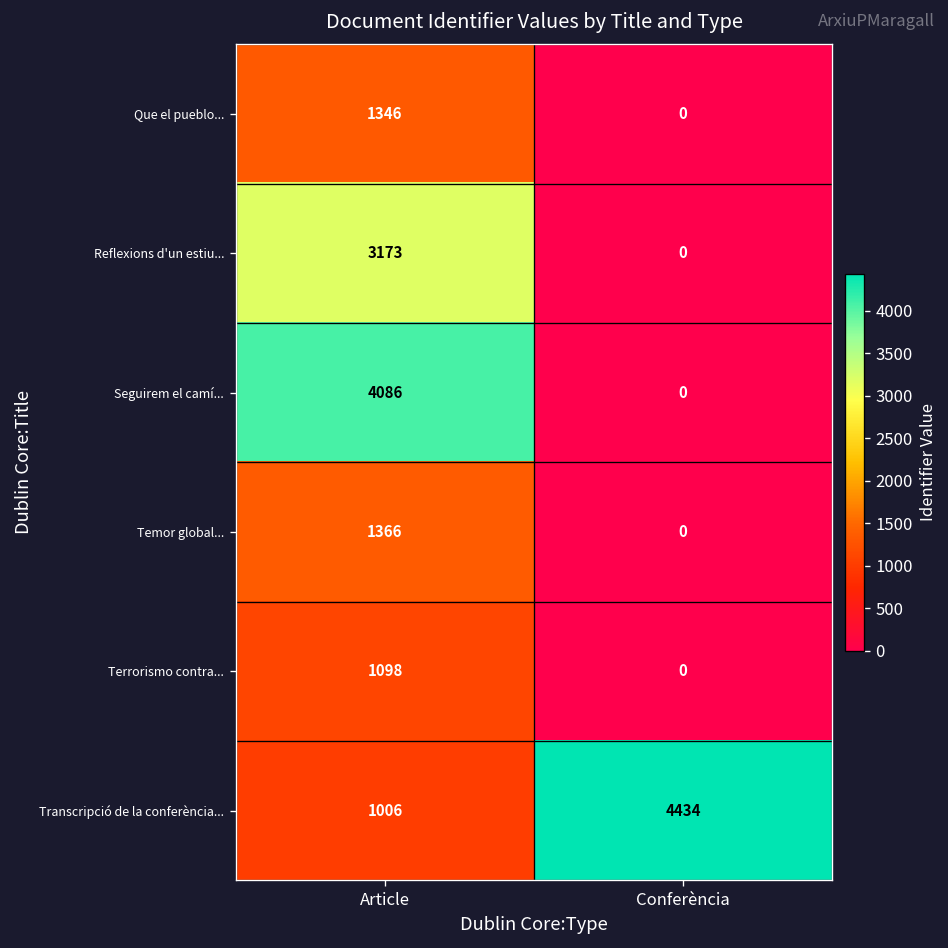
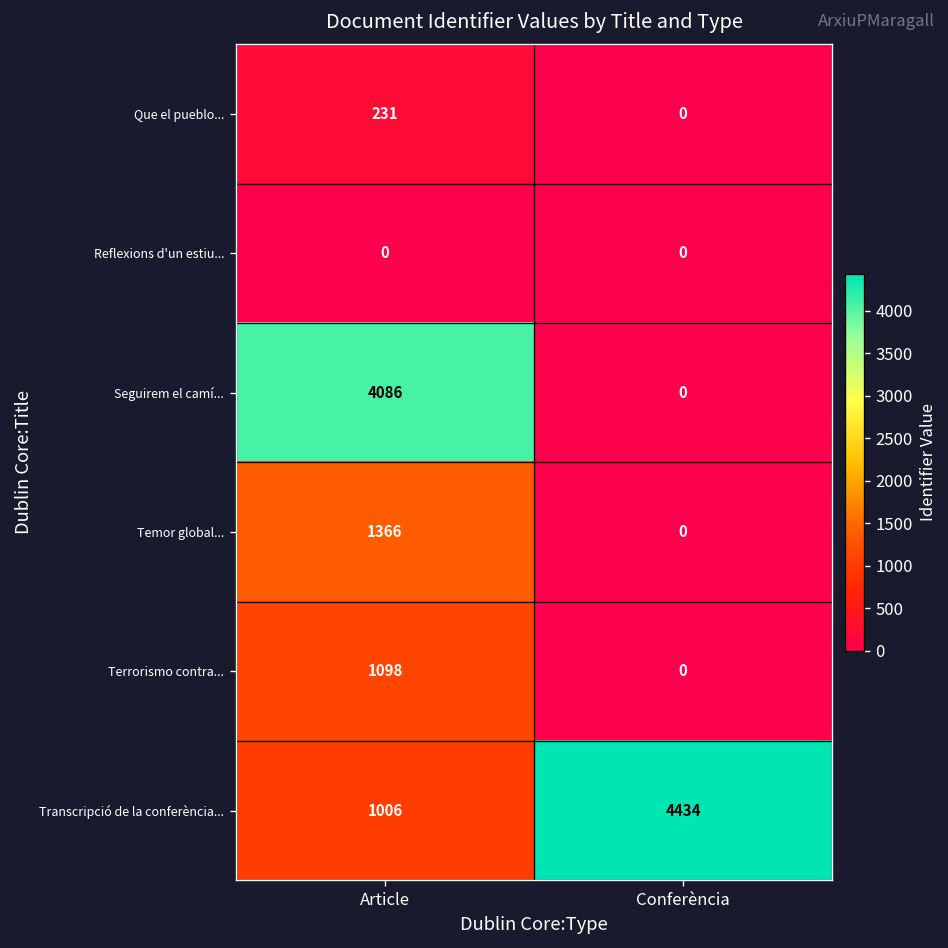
Que el pueblo..., Article: 1346 -> 231
Reflexions d'un estiu..., Article: 3173 -> 0
